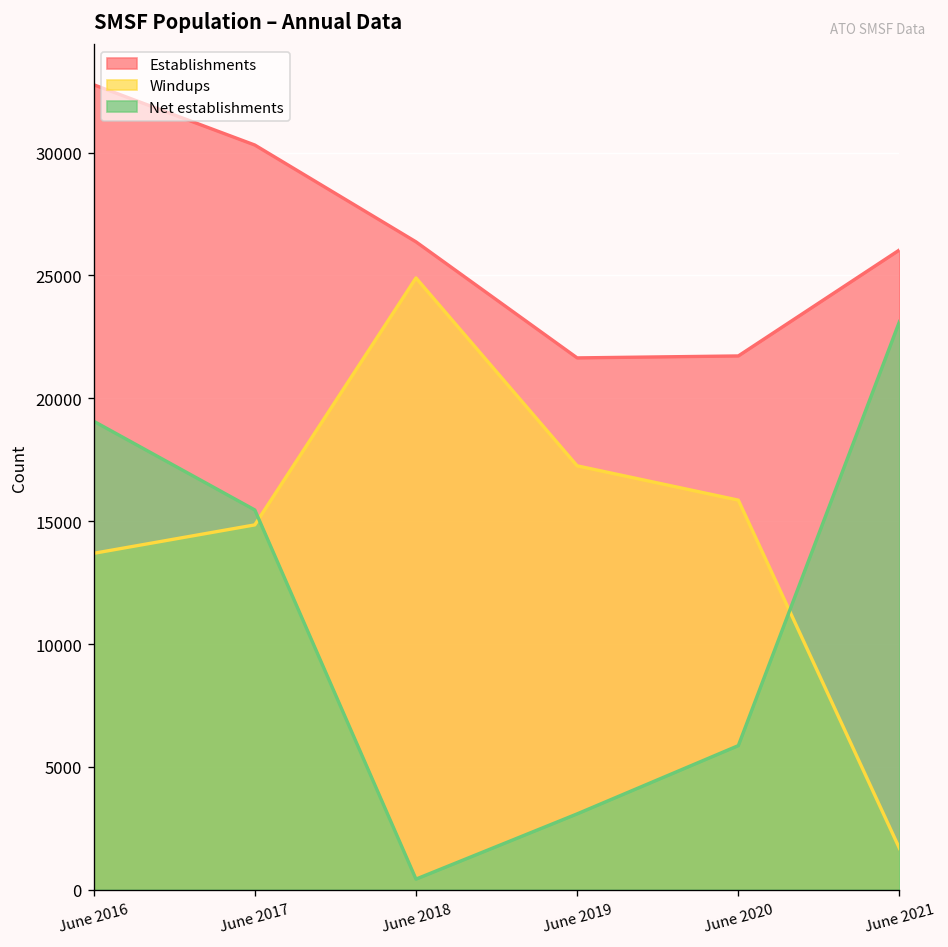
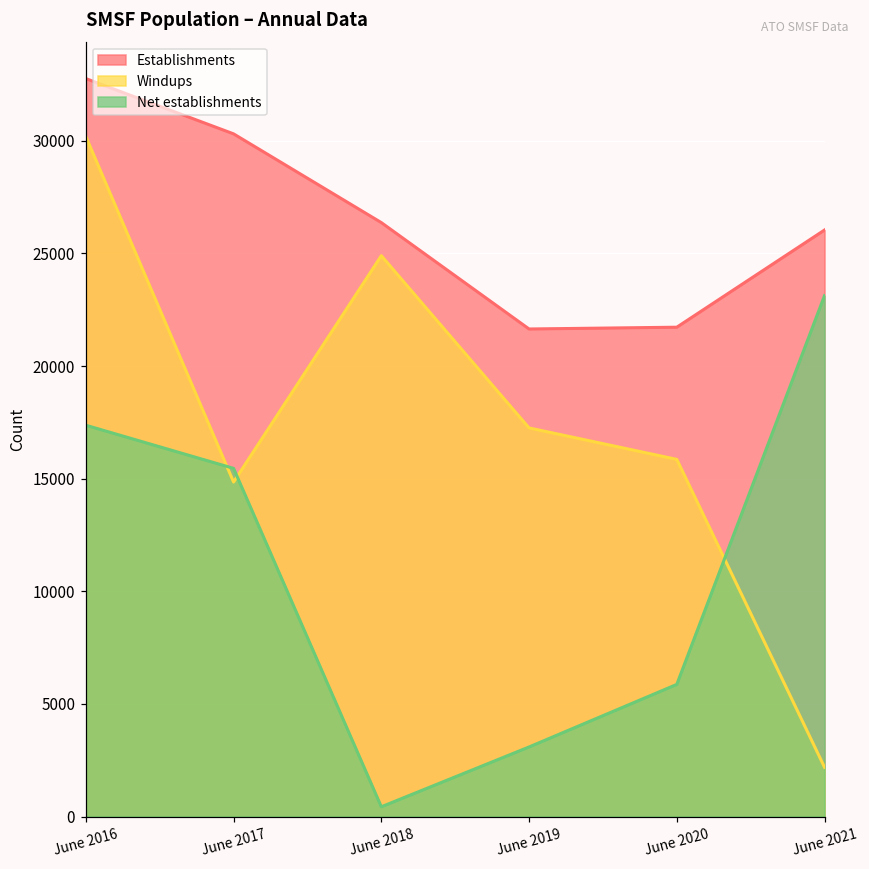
Windups, June 2016: 13700 -> 30200
Net establishments, June 2016: 19100 -> 17400
Windups, June 2021: 1700 -> 2200
